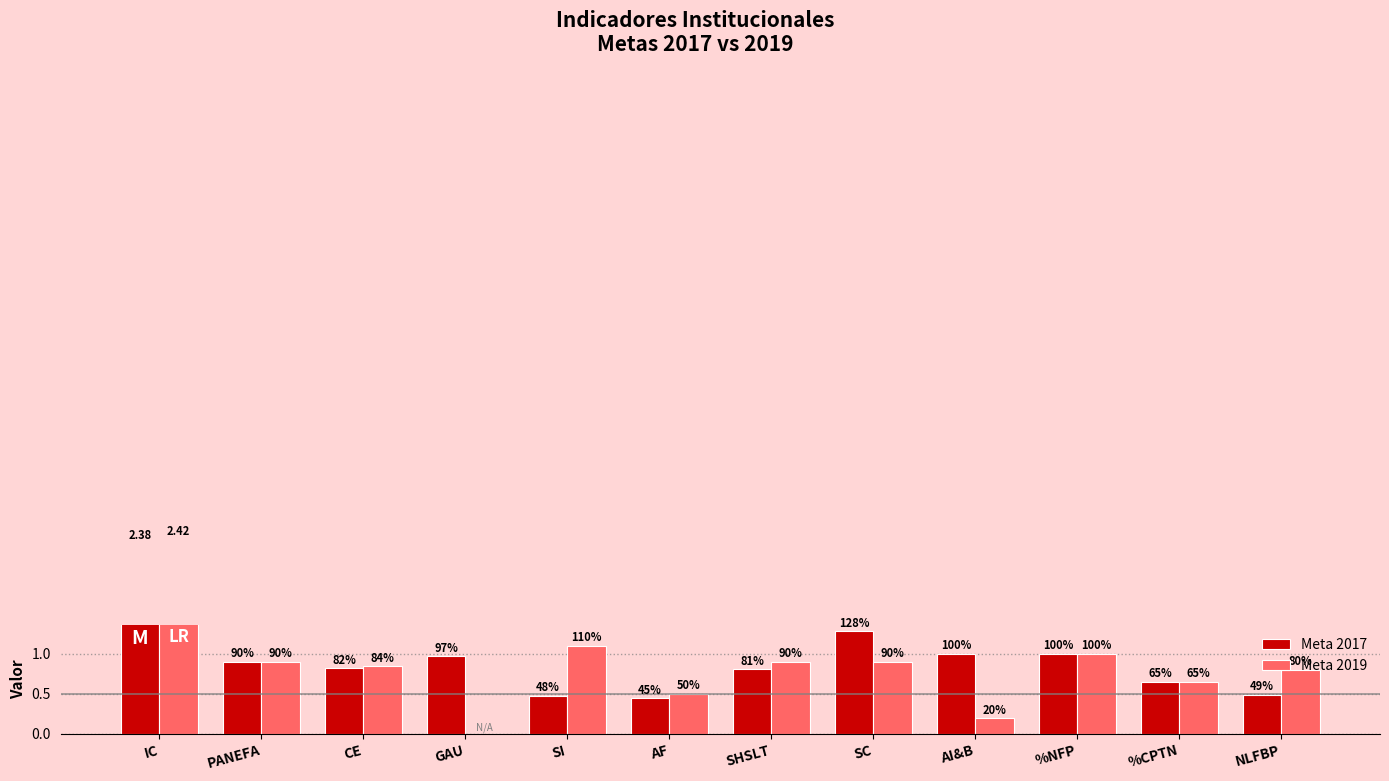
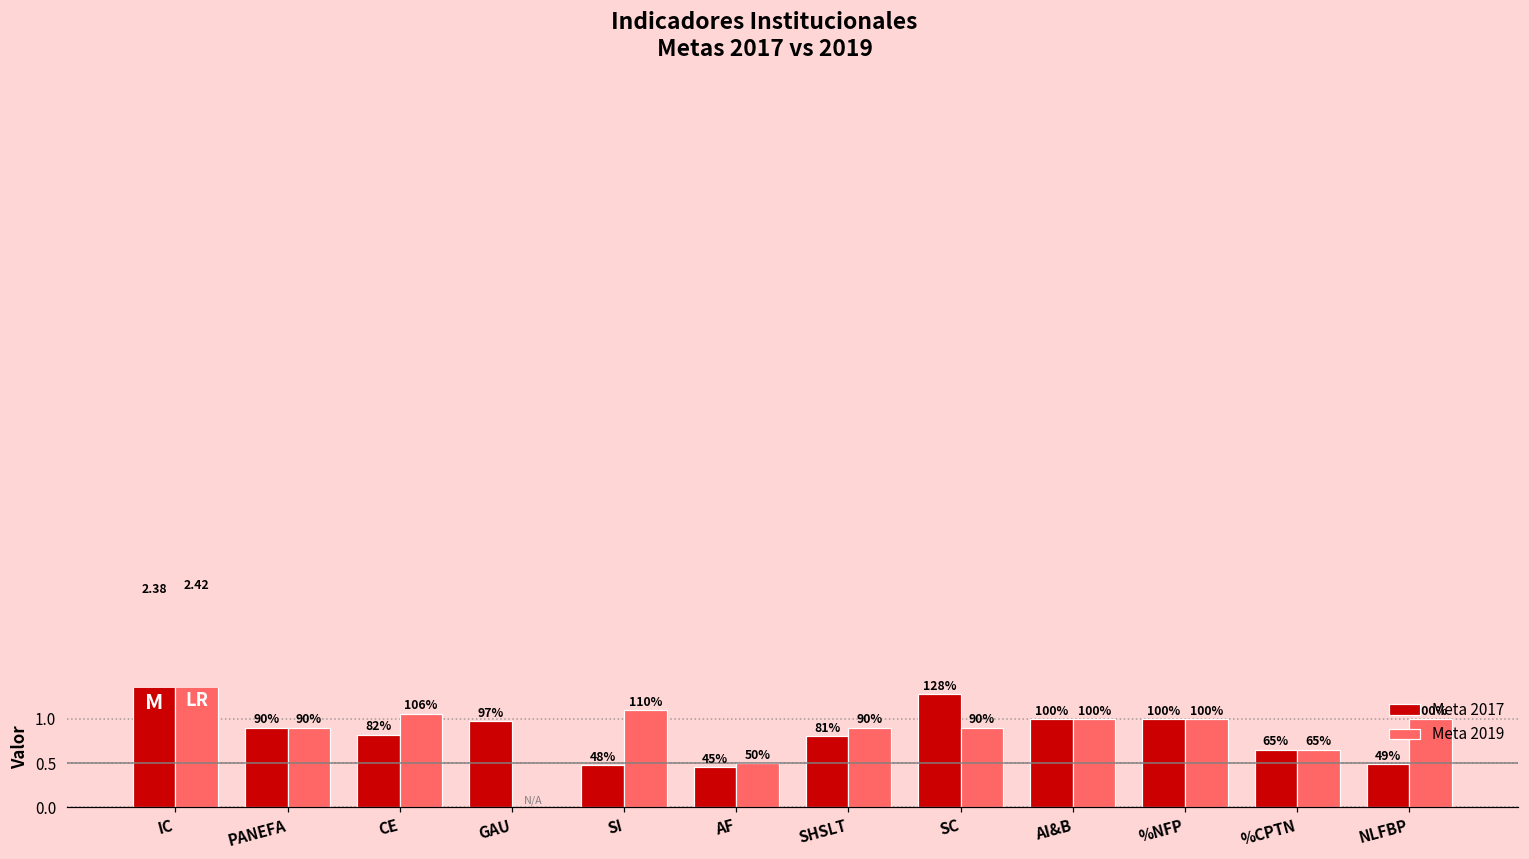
Meta 2019, CE: 84% -> 106%
Meta 2019, AI&B: 20% -> 100%
Meta 2019, NLFBP: 80% -> 100%
